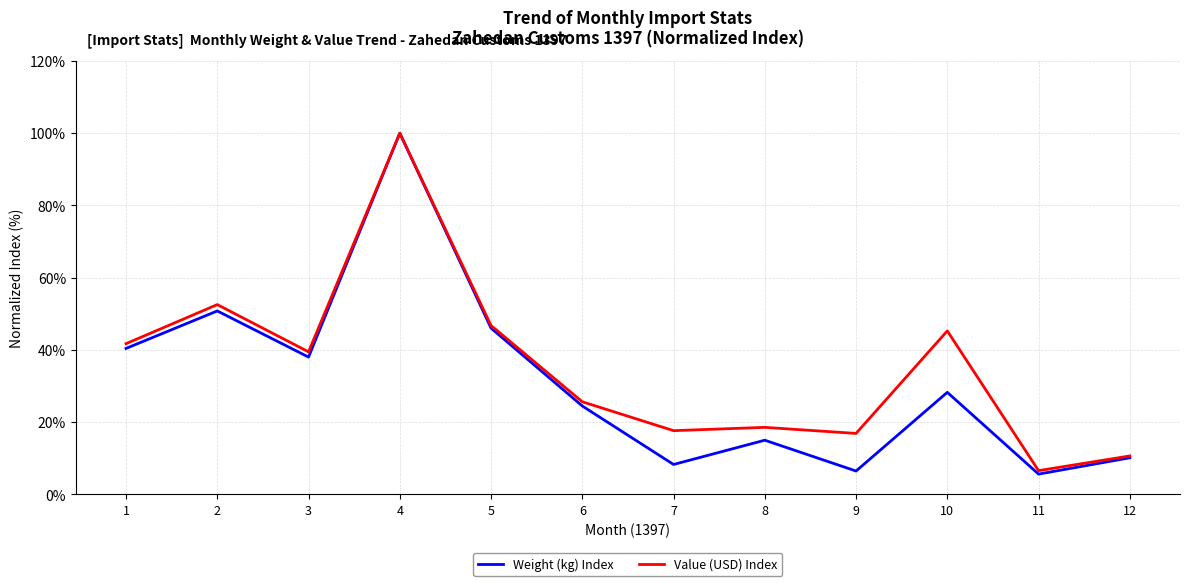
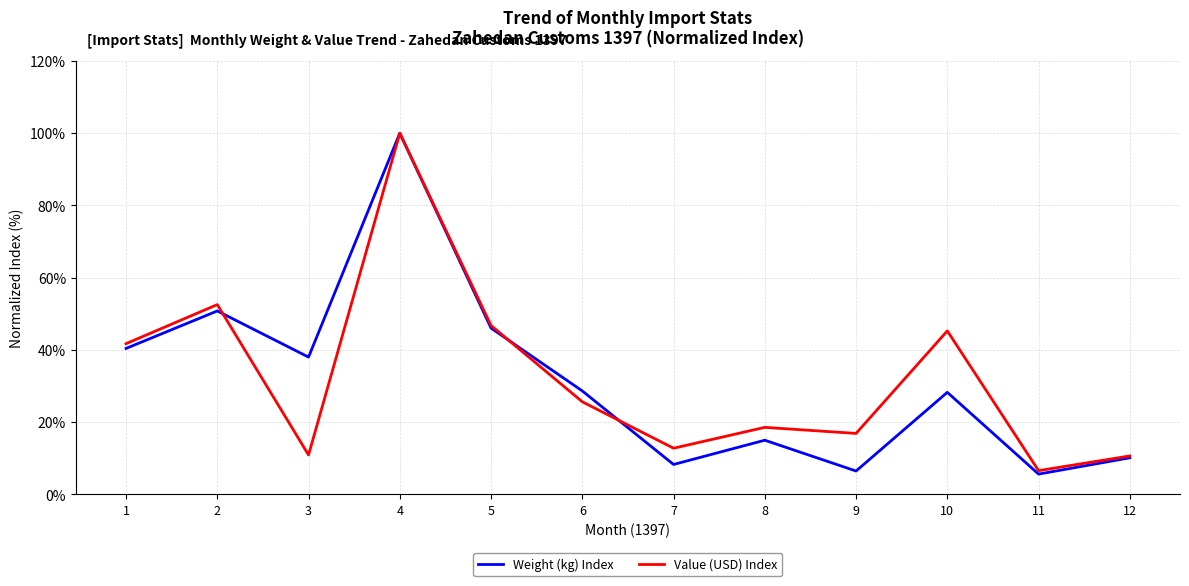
Value (USD) Index, 3: 39% -> 11%
Weight (kg) Index, 6: 24% -> 29%
Value (USD) Index, 7: 18% -> 13%
